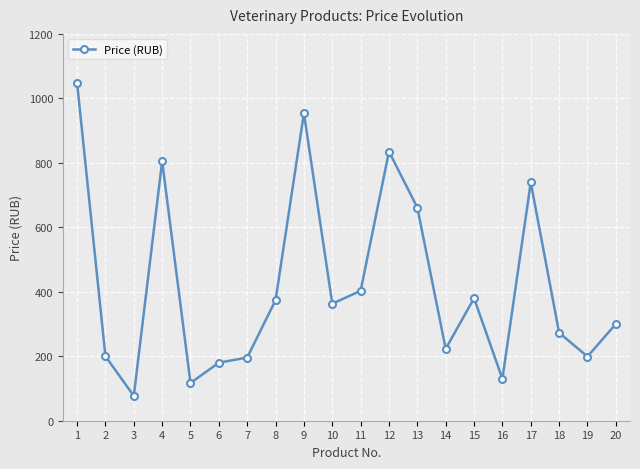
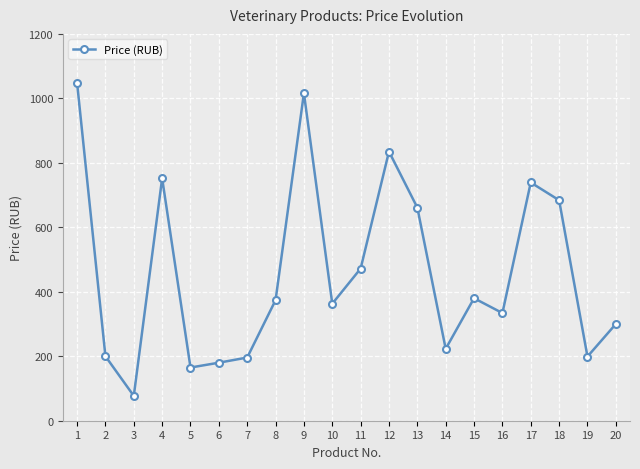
4: 810 -> 750
5: 120 -> 170
9: 950 -> 1020
11: 400 -> 470
16: 130 -> 330
18: 270 -> 680
